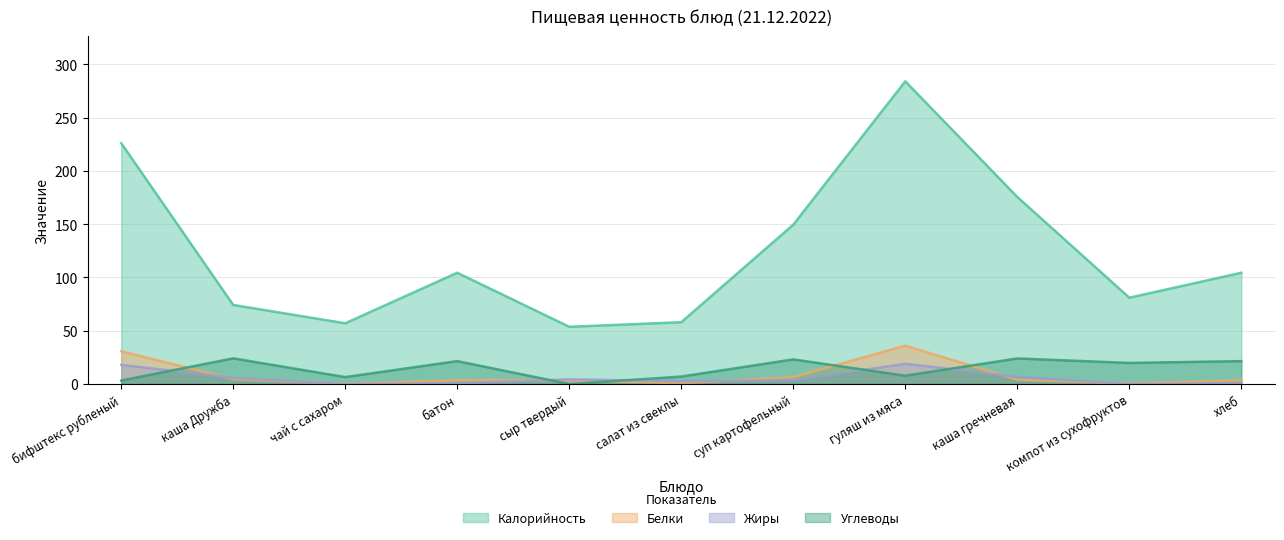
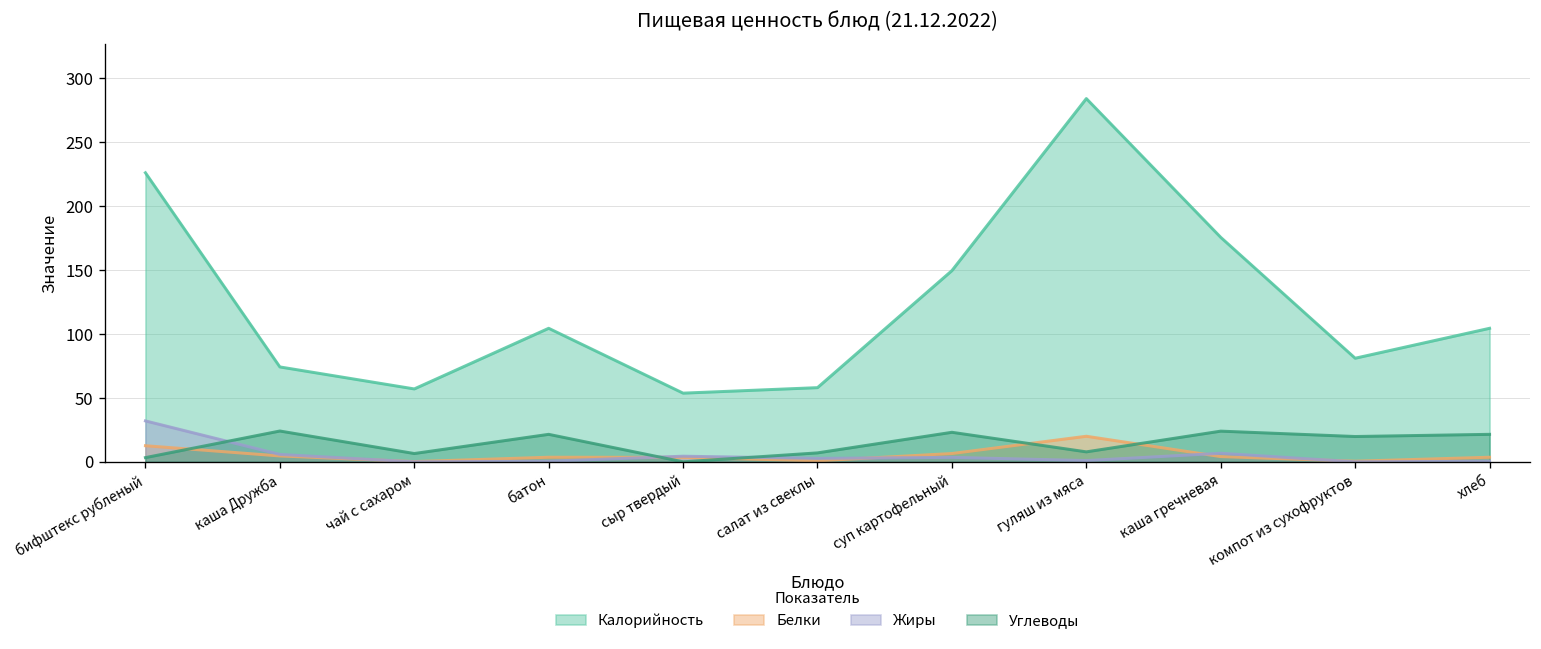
Белки, бифштекс рубленый: 31 -> 13
Жиры, бифштекс рубленый: 18 -> 32
Белки, гуляш из мяса: 36 -> 20
Жиры, гуляш из мяса: 19 -> 1
